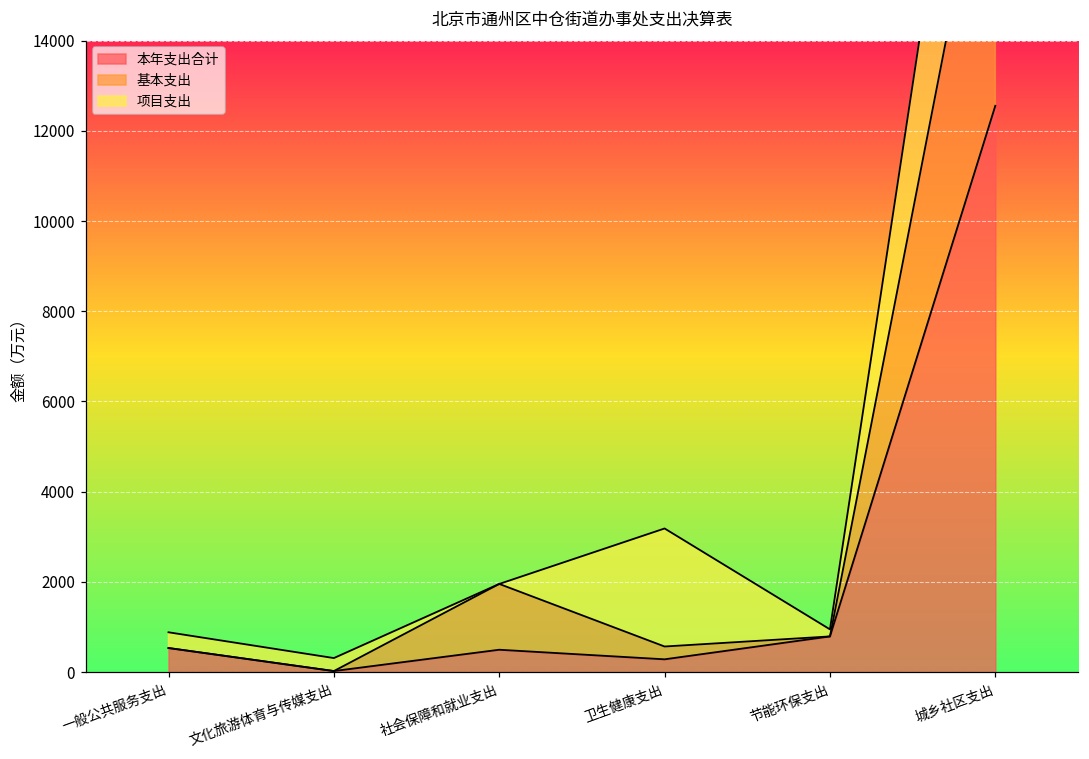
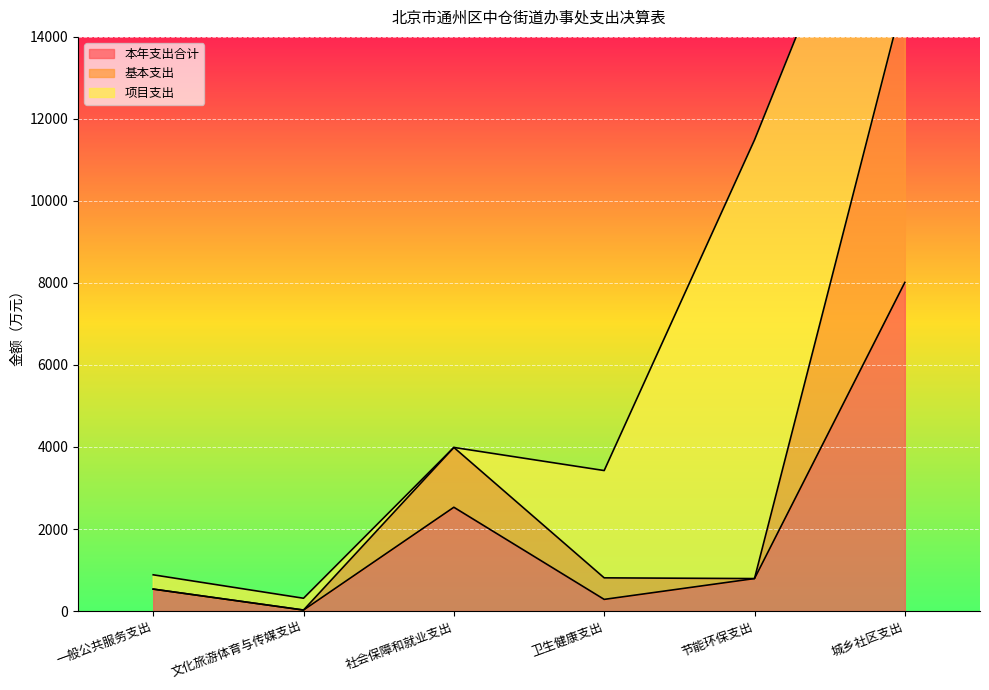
本年支出合计, 社会保障和就业支出: 500 -> 2500
基本支出, 卫生健康支出: 300 -> 500
项目支出, 节能环保支出: 200 -> 10700
本年支出合计, 城乡社区支出: 12600 -> 8000
